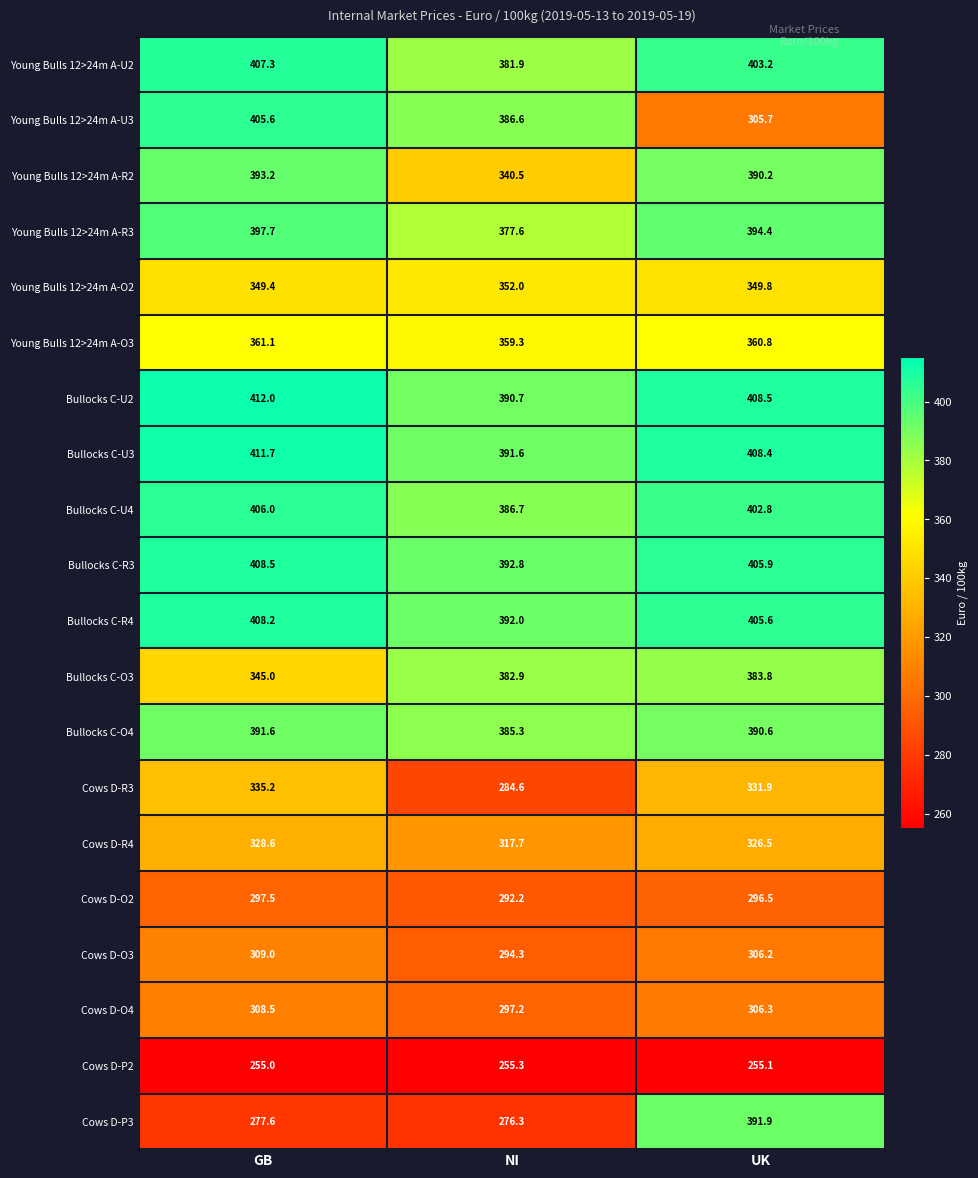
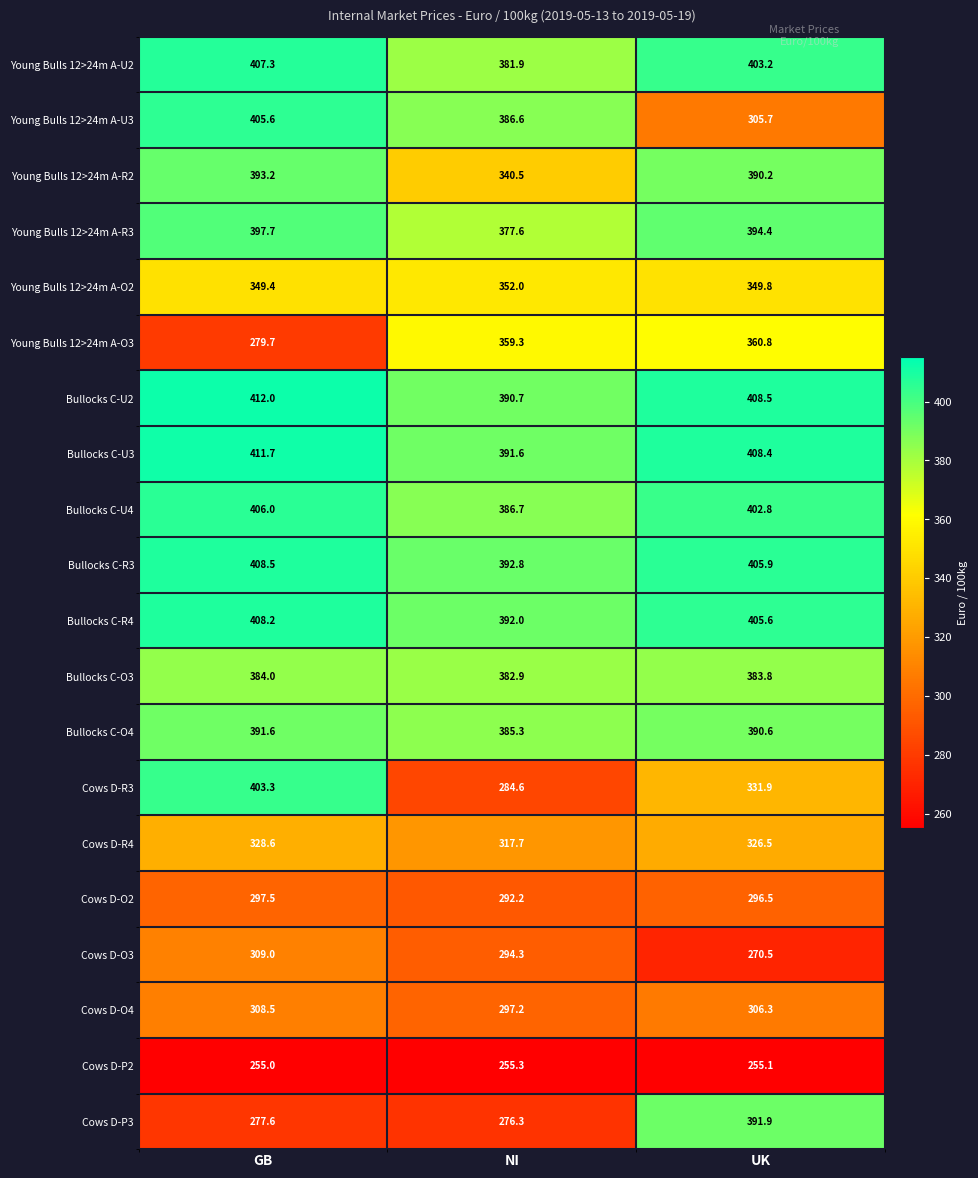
Young Bulls 12>24m A-O3, GB: 361.1 -> 279.7
Bullocks C-O3, GB: 345.0 -> 384.0
Cows D-R3, GB: 335.2 -> 403.3
Cows D-O3, UK: 306.2 -> 270.5
